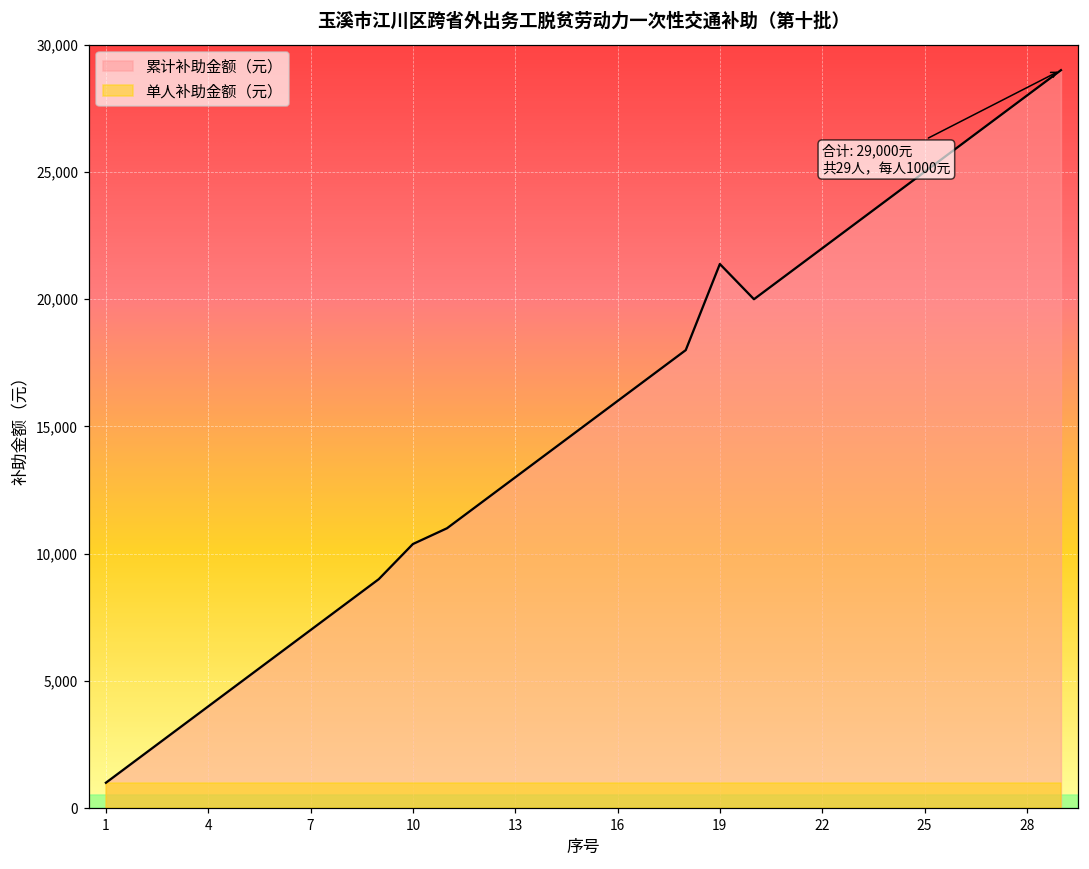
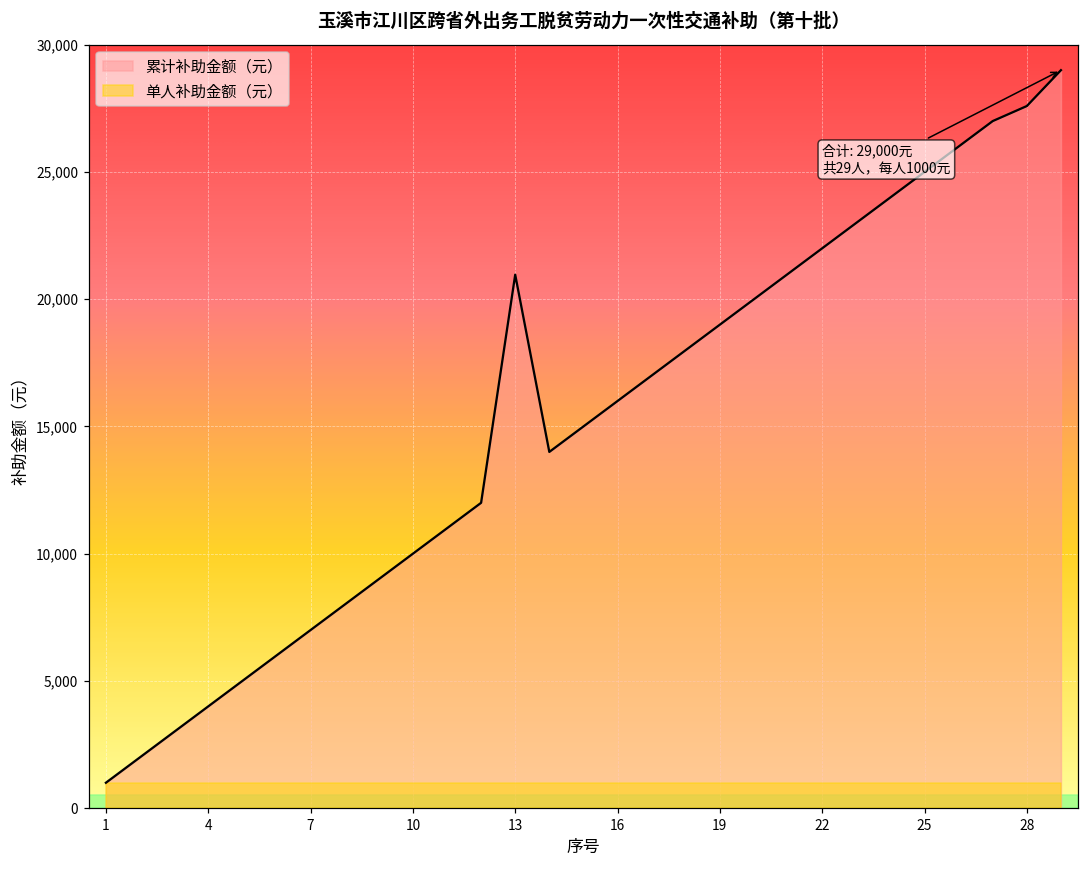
累计补助金额（元）, 10: 10,400 -> 10,000
累计补助金额（元）, 13: 13,000 -> 21,000
累计补助金额（元）, 19: 21,400 -> 19,000
累计补助金额（元）, 28: 28,000 -> 27,600
